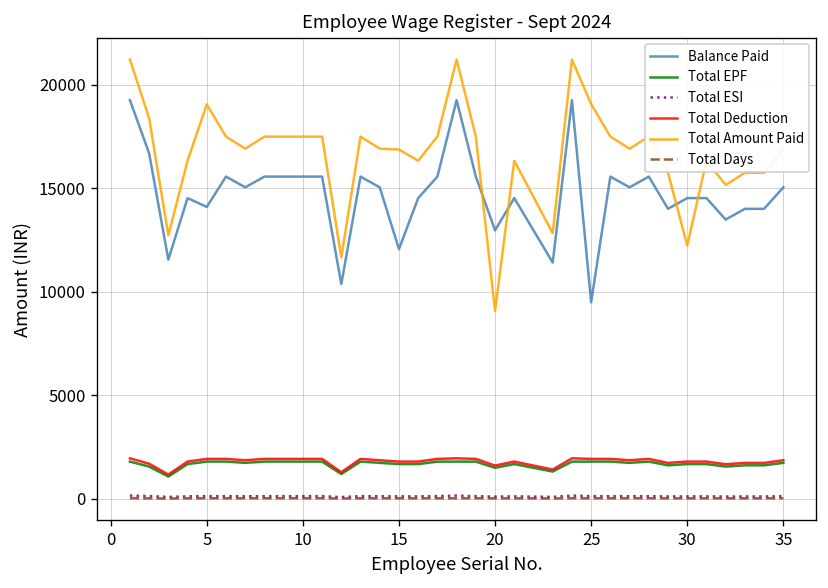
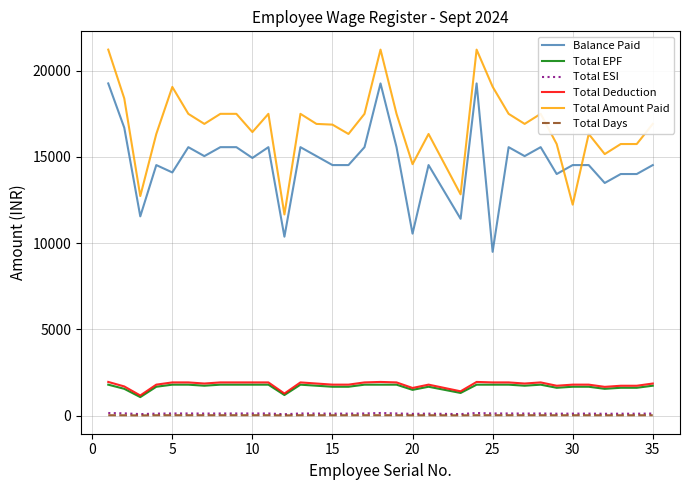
Balance Paid, 10: 15600 -> 14900
Total Amount Paid, 10: 17500 -> 16400
Balance Paid, 15: 12100 -> 14500
Balance Paid, 20: 13000 -> 10600
Total Amount Paid, 20: 9100 -> 14600
Balance Paid, 35: 15000 -> 14500
